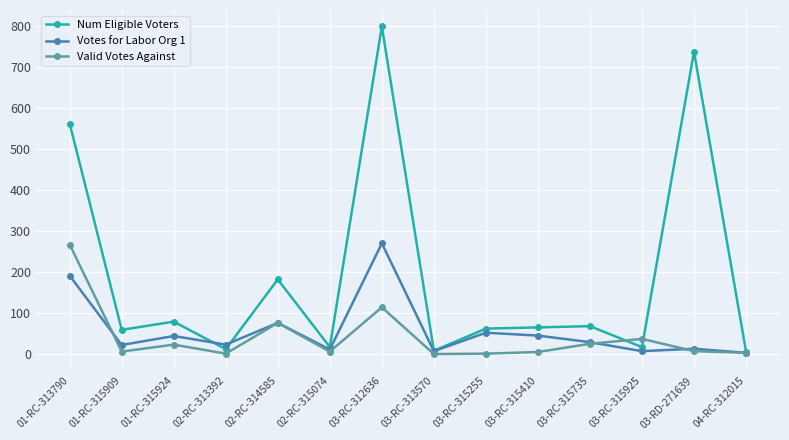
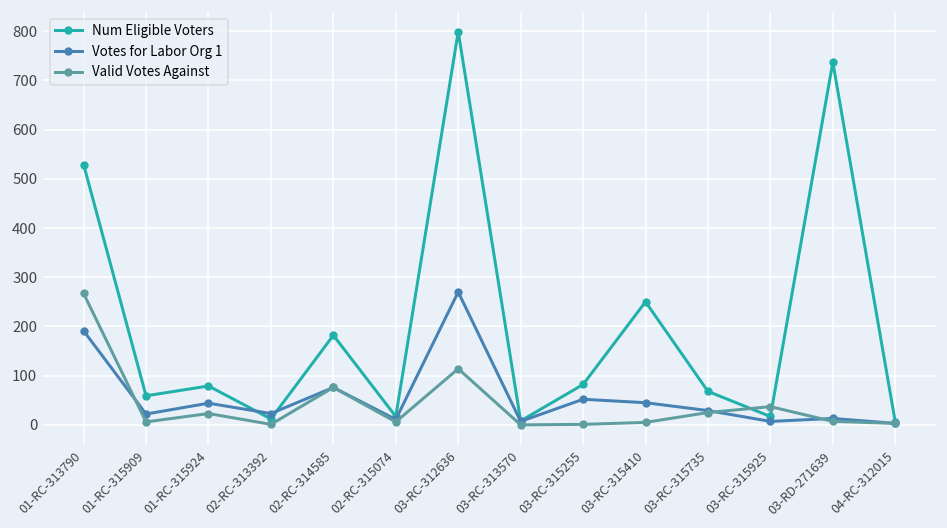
Num Eligible Voters, 01-RC-313790: 560 -> 530
Num Eligible Voters, 03-RC-315255: 60 -> 80
Num Eligible Voters, 03-RC-315410: 70 -> 250
